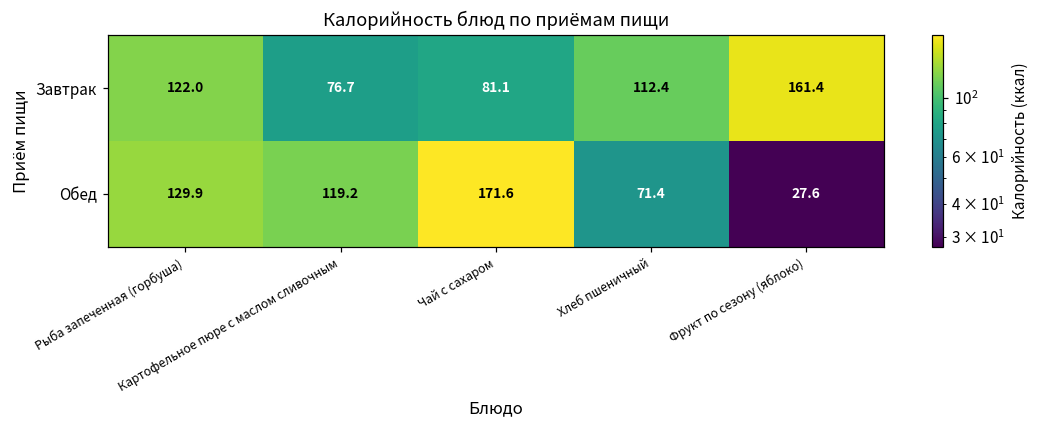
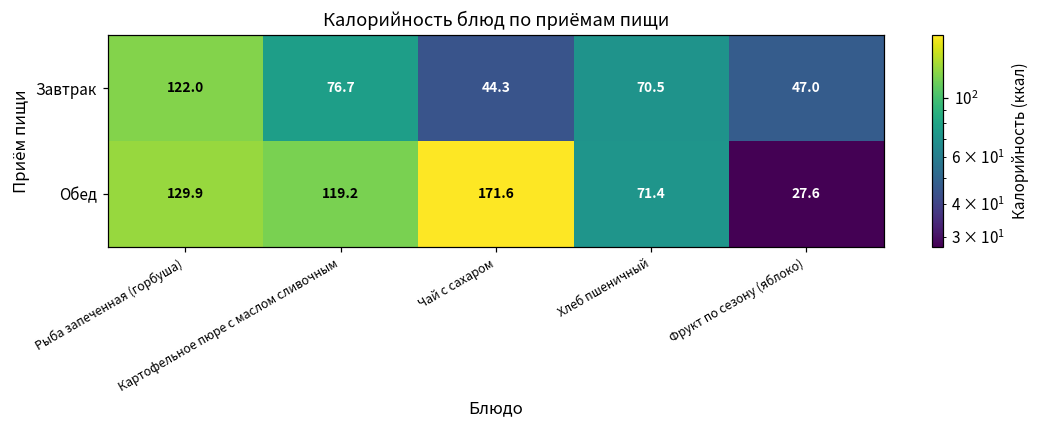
Завтрак, Чай с сахаром: 81.1 -> 44.3
Завтрак, Хлеб пшеничный: 112.4 -> 70.5
Завтрак, Фрукт по сезону (яблоко): 161.4 -> 47.0
